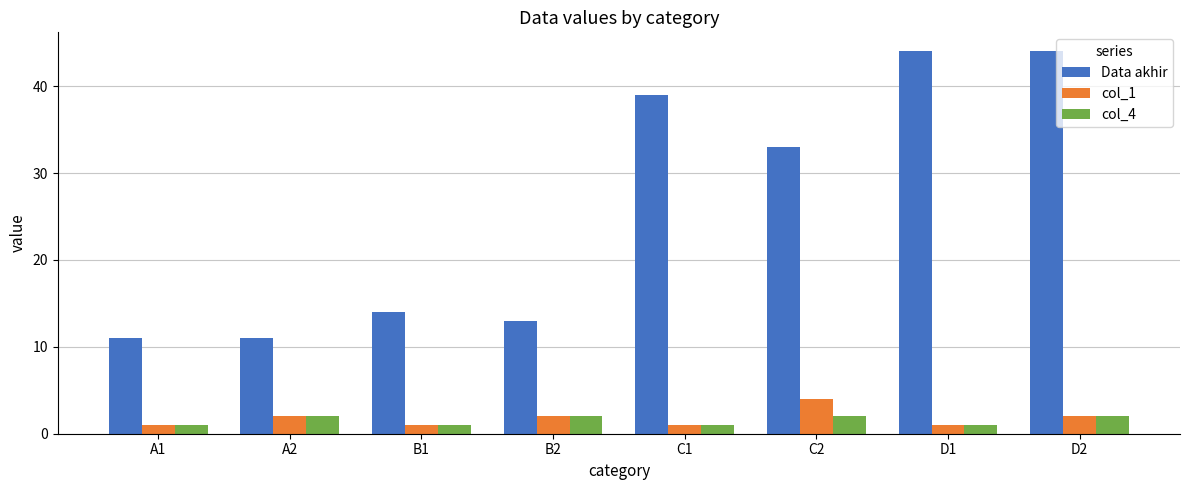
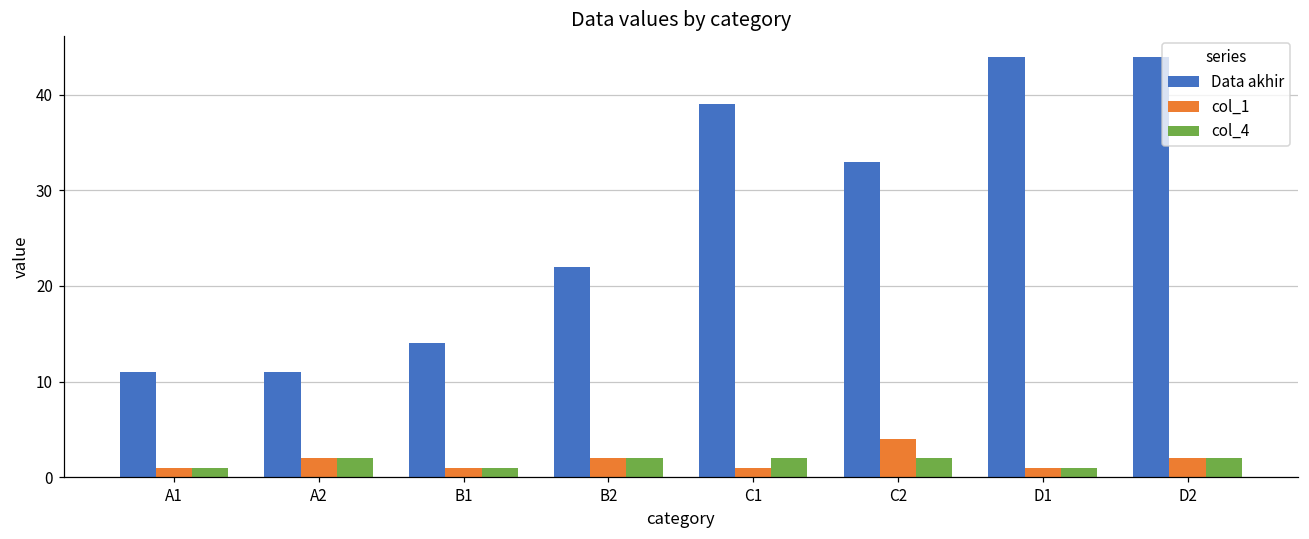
Data akhir, B2: 13 -> 22
col_4, C1: 1 -> 2
